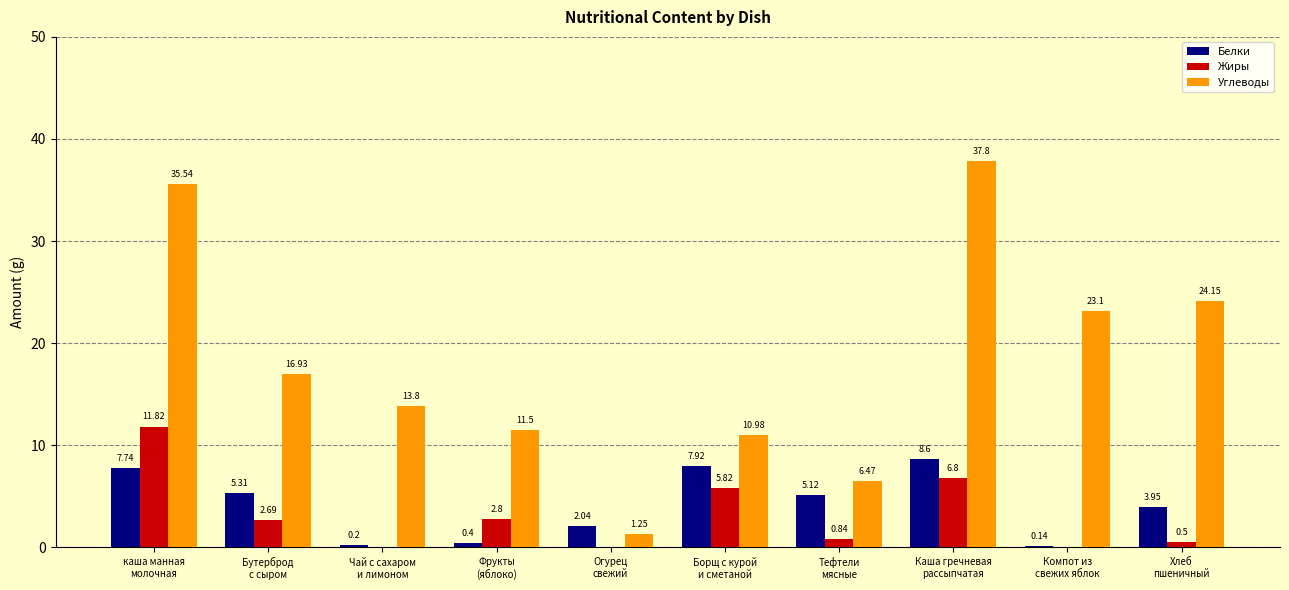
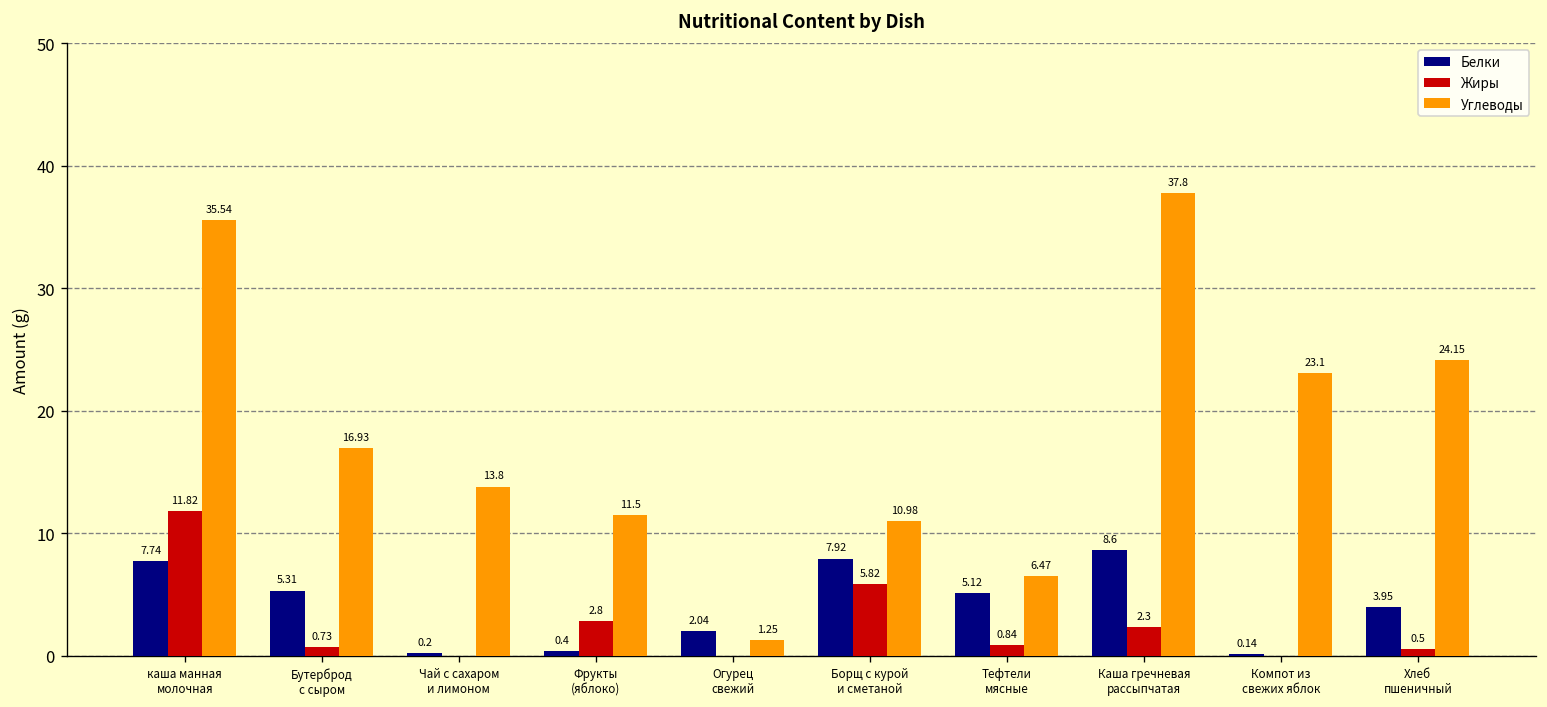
Жиры, Бутерброд с сыром: 2.69 -> 0.73
Жиры, Каша гречневая рассыпчатая: 6.8 -> 2.3
